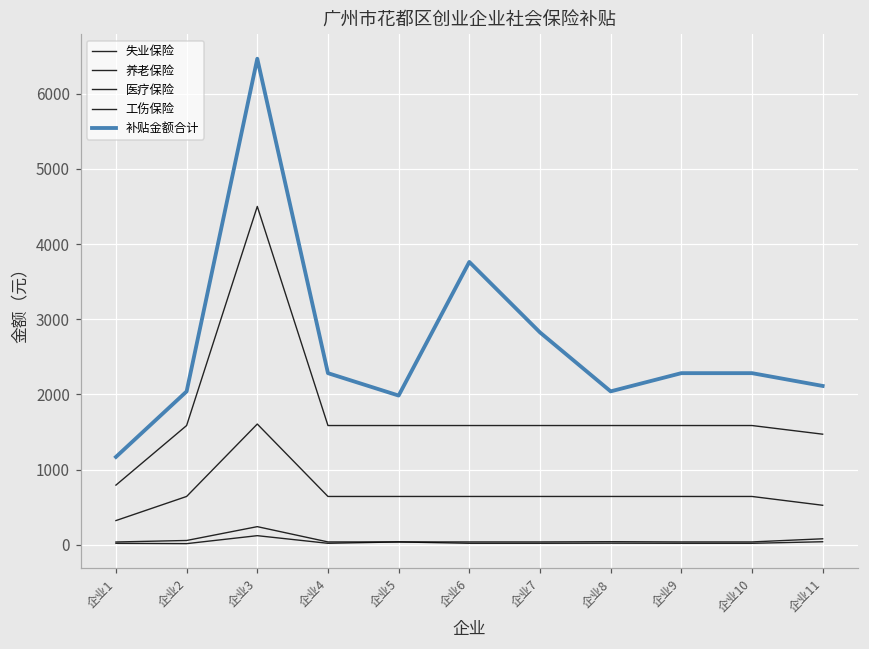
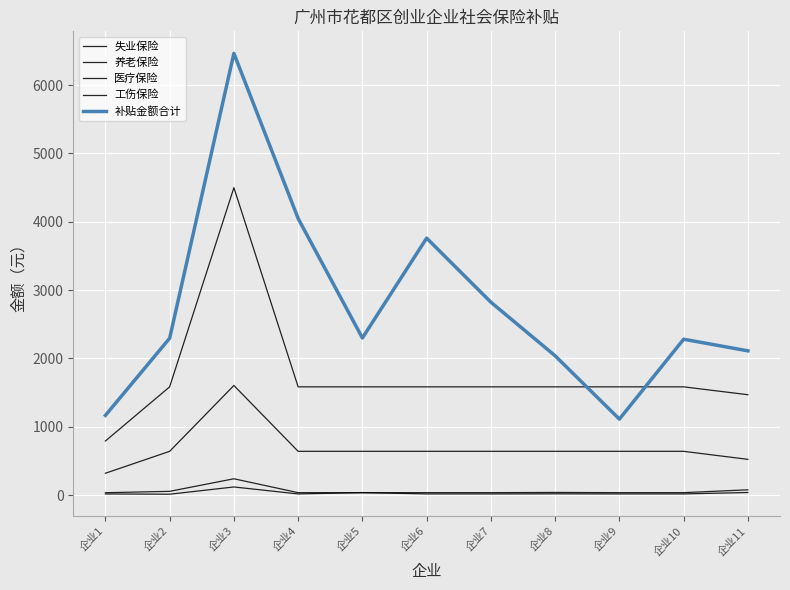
补贴金额合计, 企业2: 2000 -> 2300
补贴金额合计, 企业4: 2300 -> 4000
补贴金额合计, 企业5: 2000 -> 2300
补贴金额合计, 企业9: 2300 -> 1100
